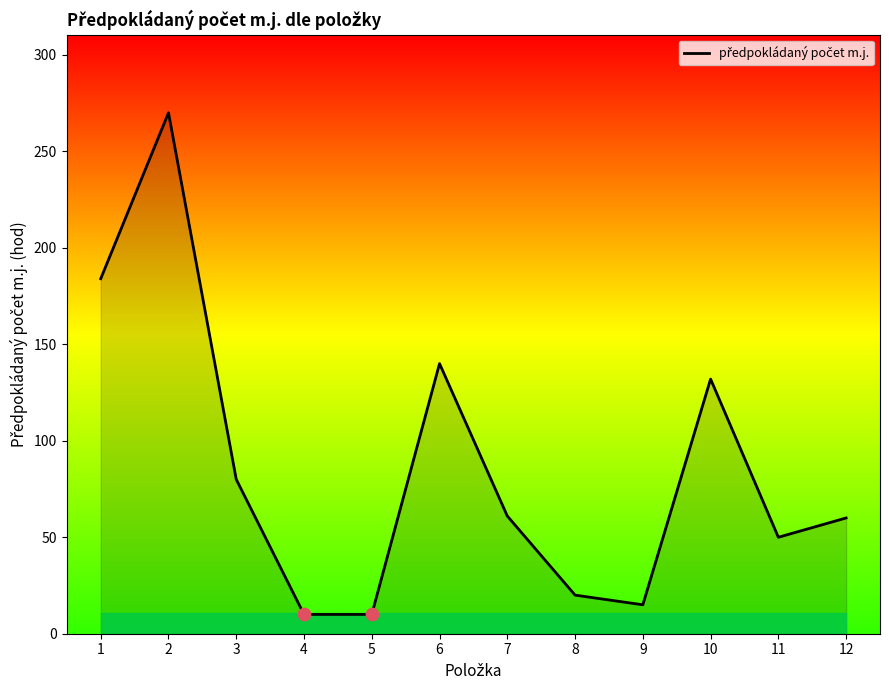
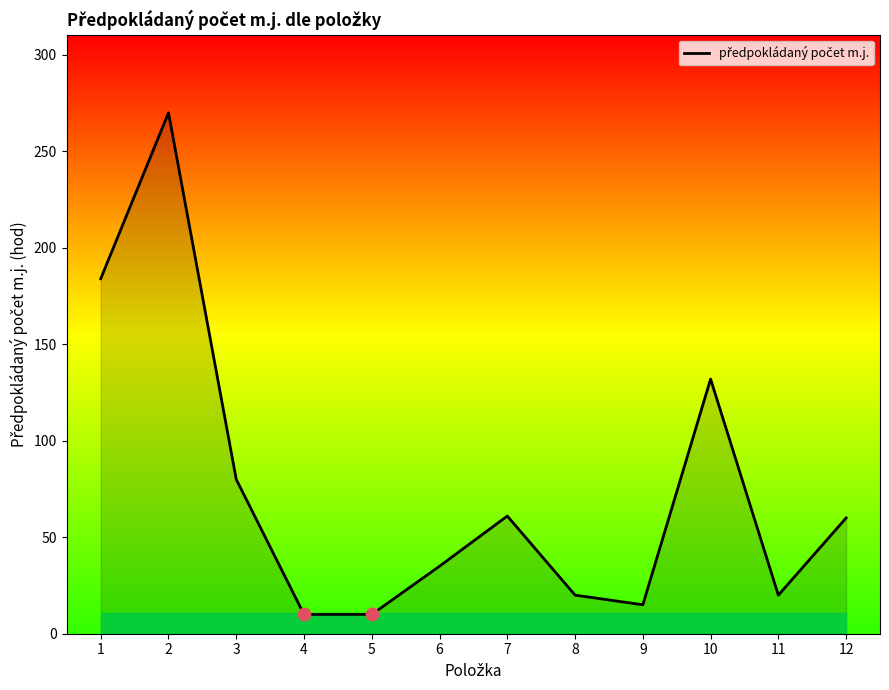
předpokládaný počet m.j., 6: 140 -> 35
předpokládaný počet m.j., 11: 50 -> 20
